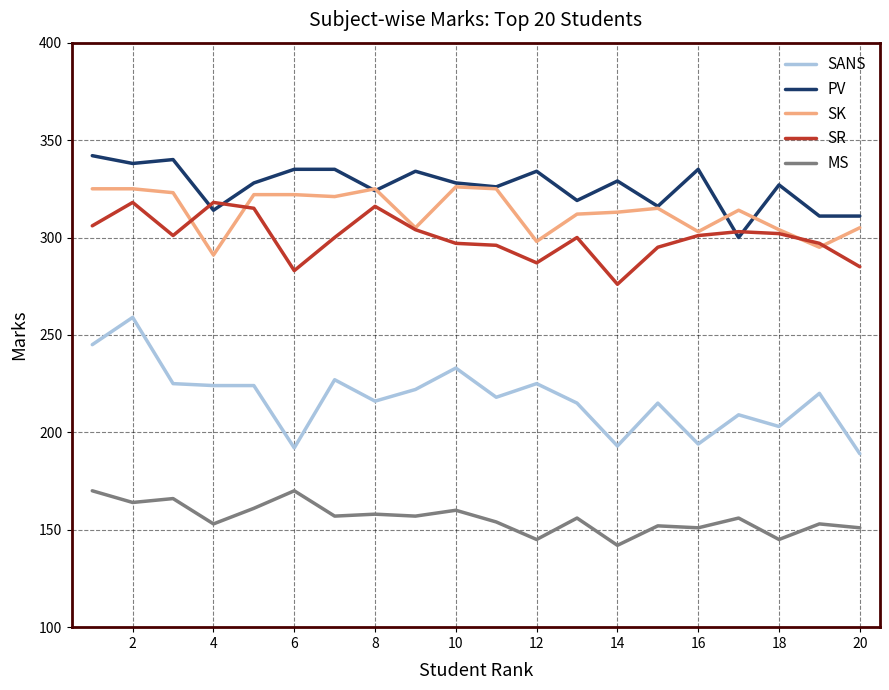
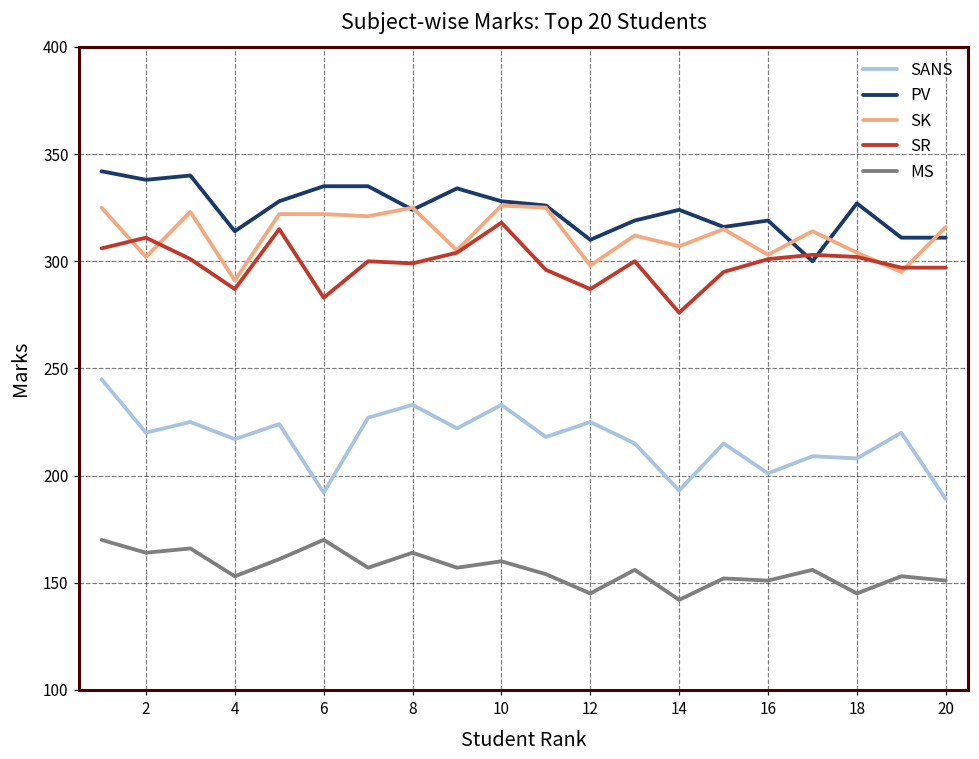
SANS, 2: 259 -> 220
SK, 2: 325 -> 302
SR, 2: 318 -> 311
SANS, 4: 224 -> 217
SR, 4: 318 -> 287
SANS, 8: 216 -> 233
SR, 8: 316 -> 299
MS, 8: 158 -> 164
SR, 10: 297 -> 318
PV, 12: 334 -> 310
PV, 14: 329 -> 324
SK, 14: 313 -> 307
SANS, 16: 194 -> 201
PV, 16: 335 -> 319
SANS, 18: 203 -> 208
SK, 20: 305 -> 316
SR, 20: 285 -> 297
